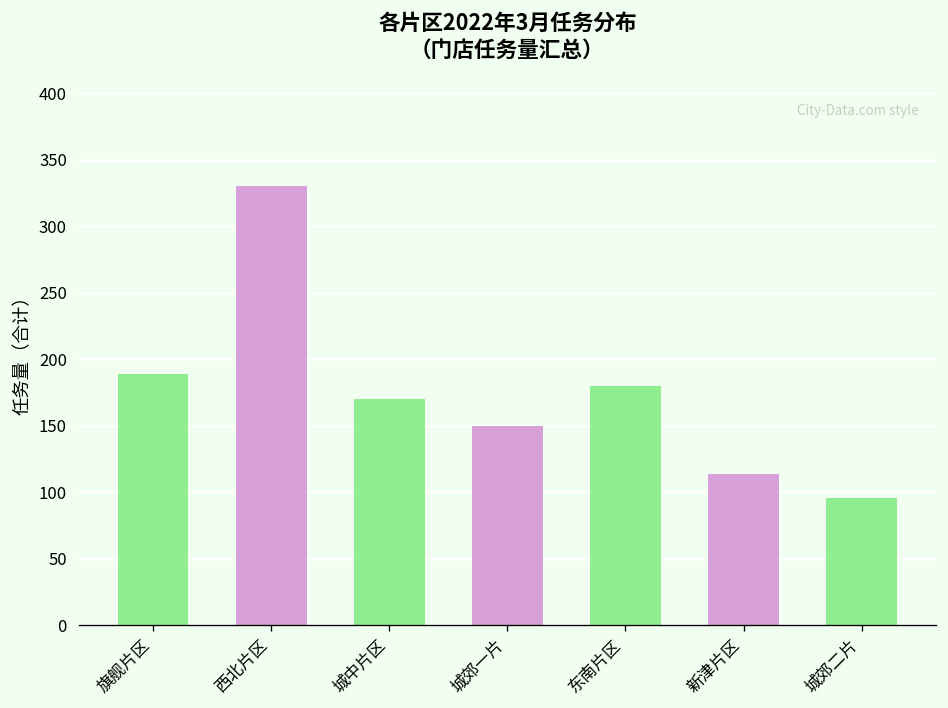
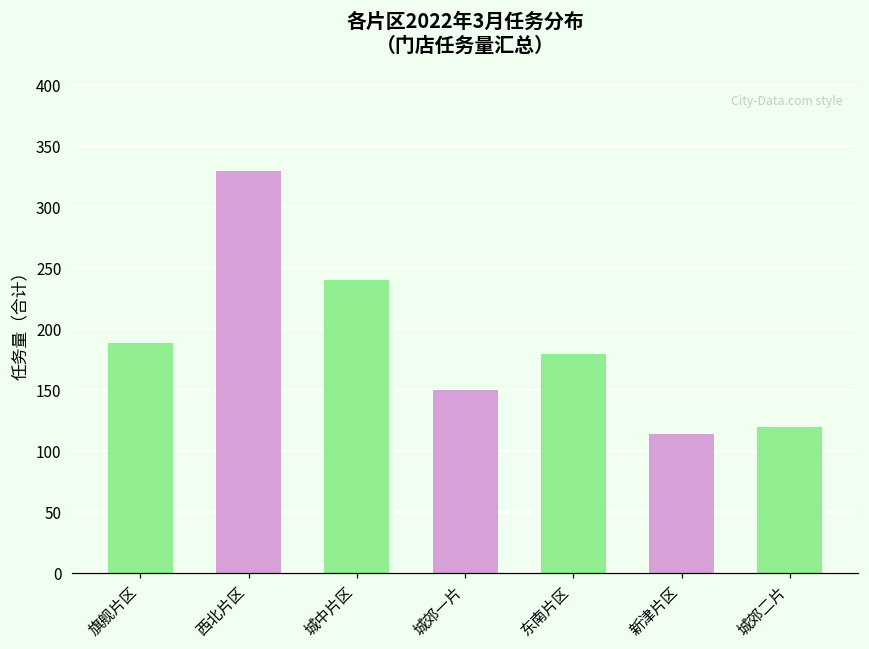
城中片区: 170 -> 240
城郊二片: 96 -> 120
